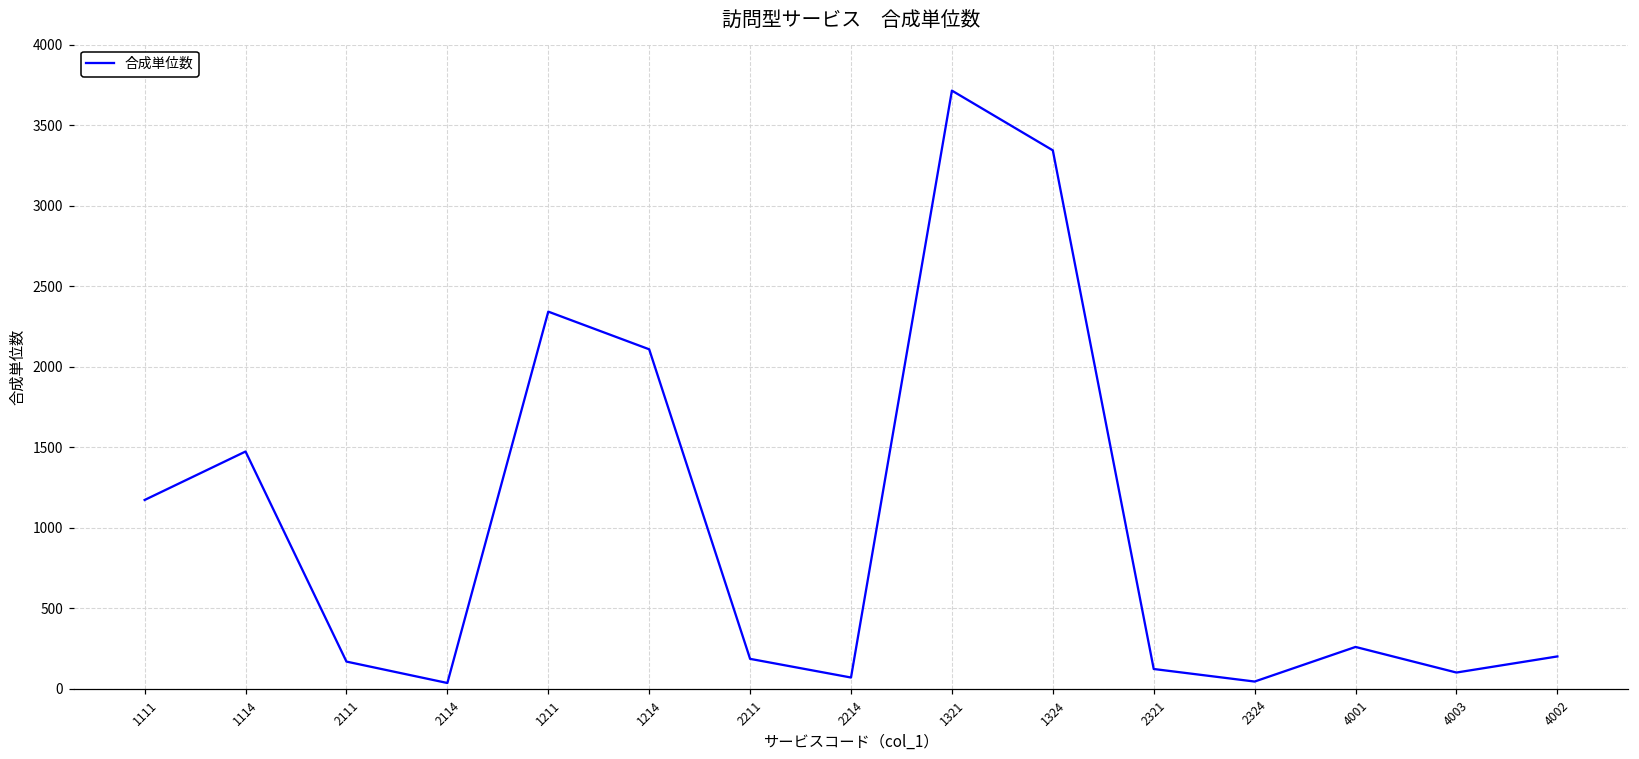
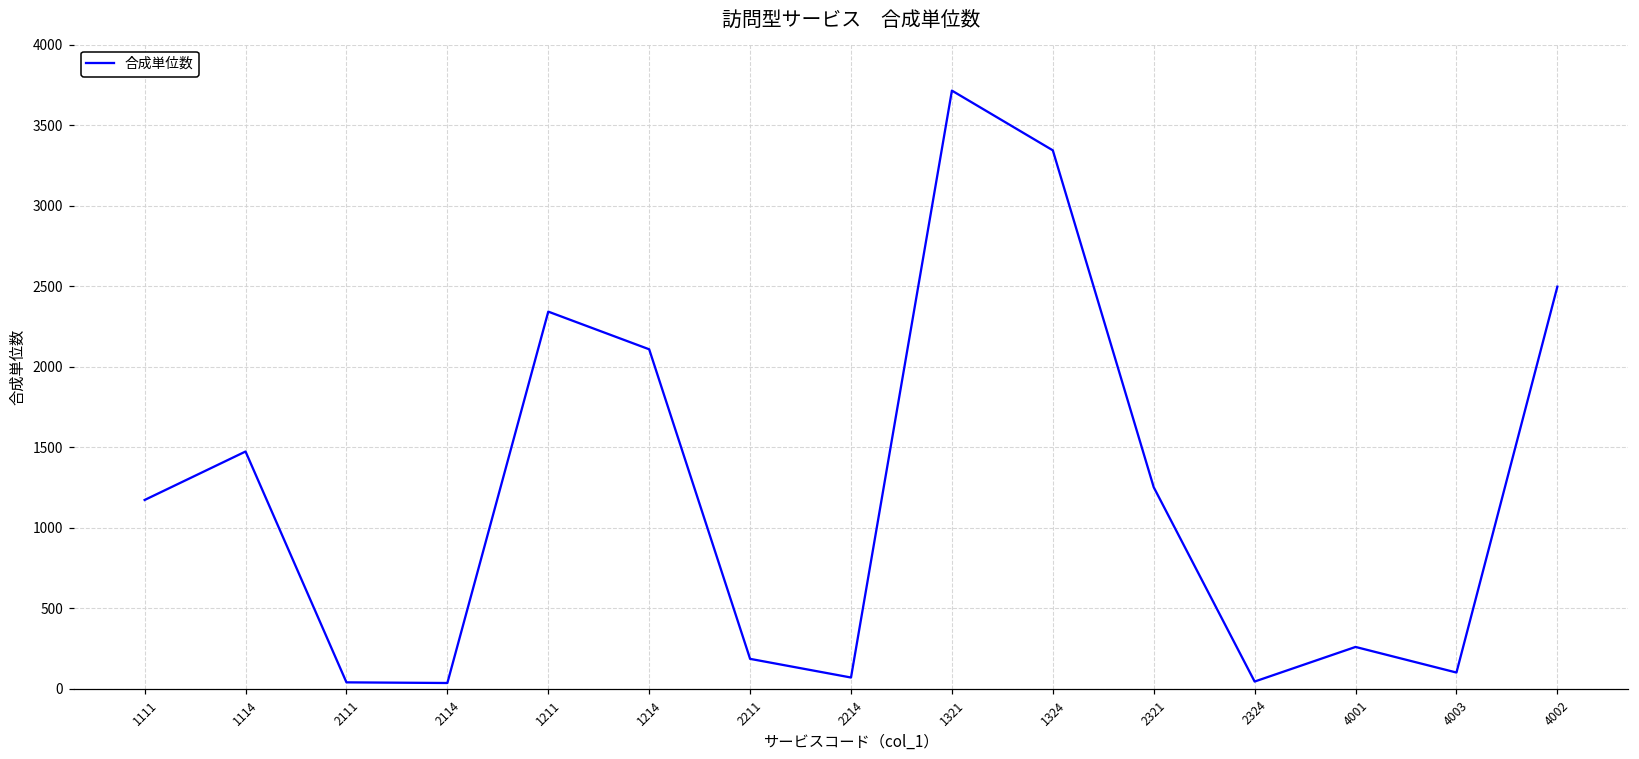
2111: 170 -> 40
2321: 120 -> 1250
4002: 200 -> 2500
